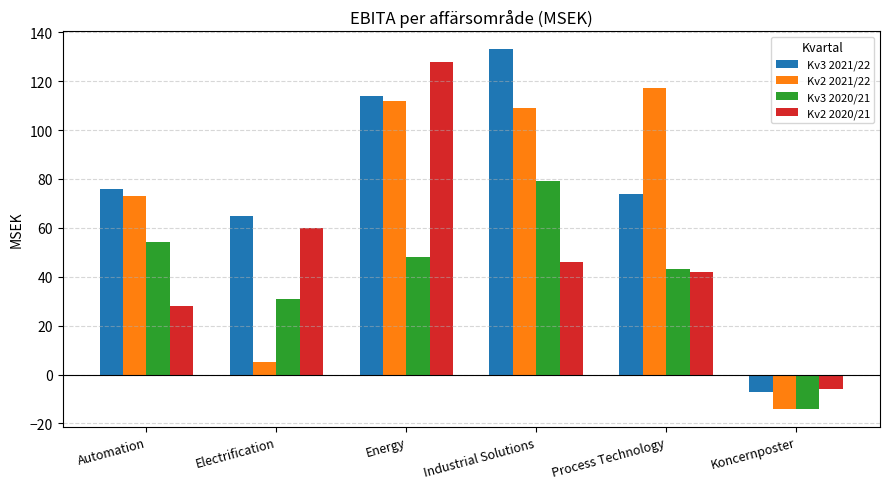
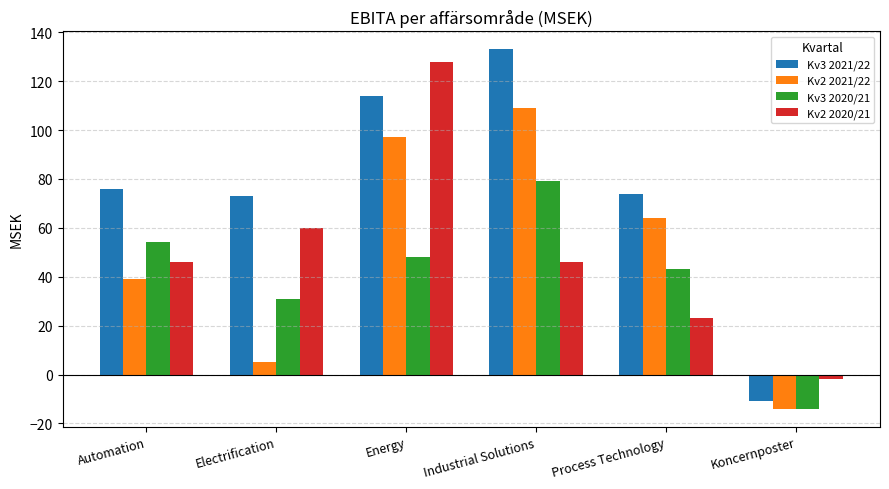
Kv2 2021/22, Automation: 73 -> 39
Kv2 2020/21, Automation: 28 -> 46
Kv3 2021/22, Electrification: 65 -> 73
Kv2 2021/22, Energy: 112 -> 97
Kv2 2021/22, Process Technology: 117 -> 64
Kv2 2020/21, Process Technology: 42 -> 23
Kv3 2021/22, Koncernposter: -7 -> -11
Kv2 2020/21, Koncernposter: -6 -> -2
